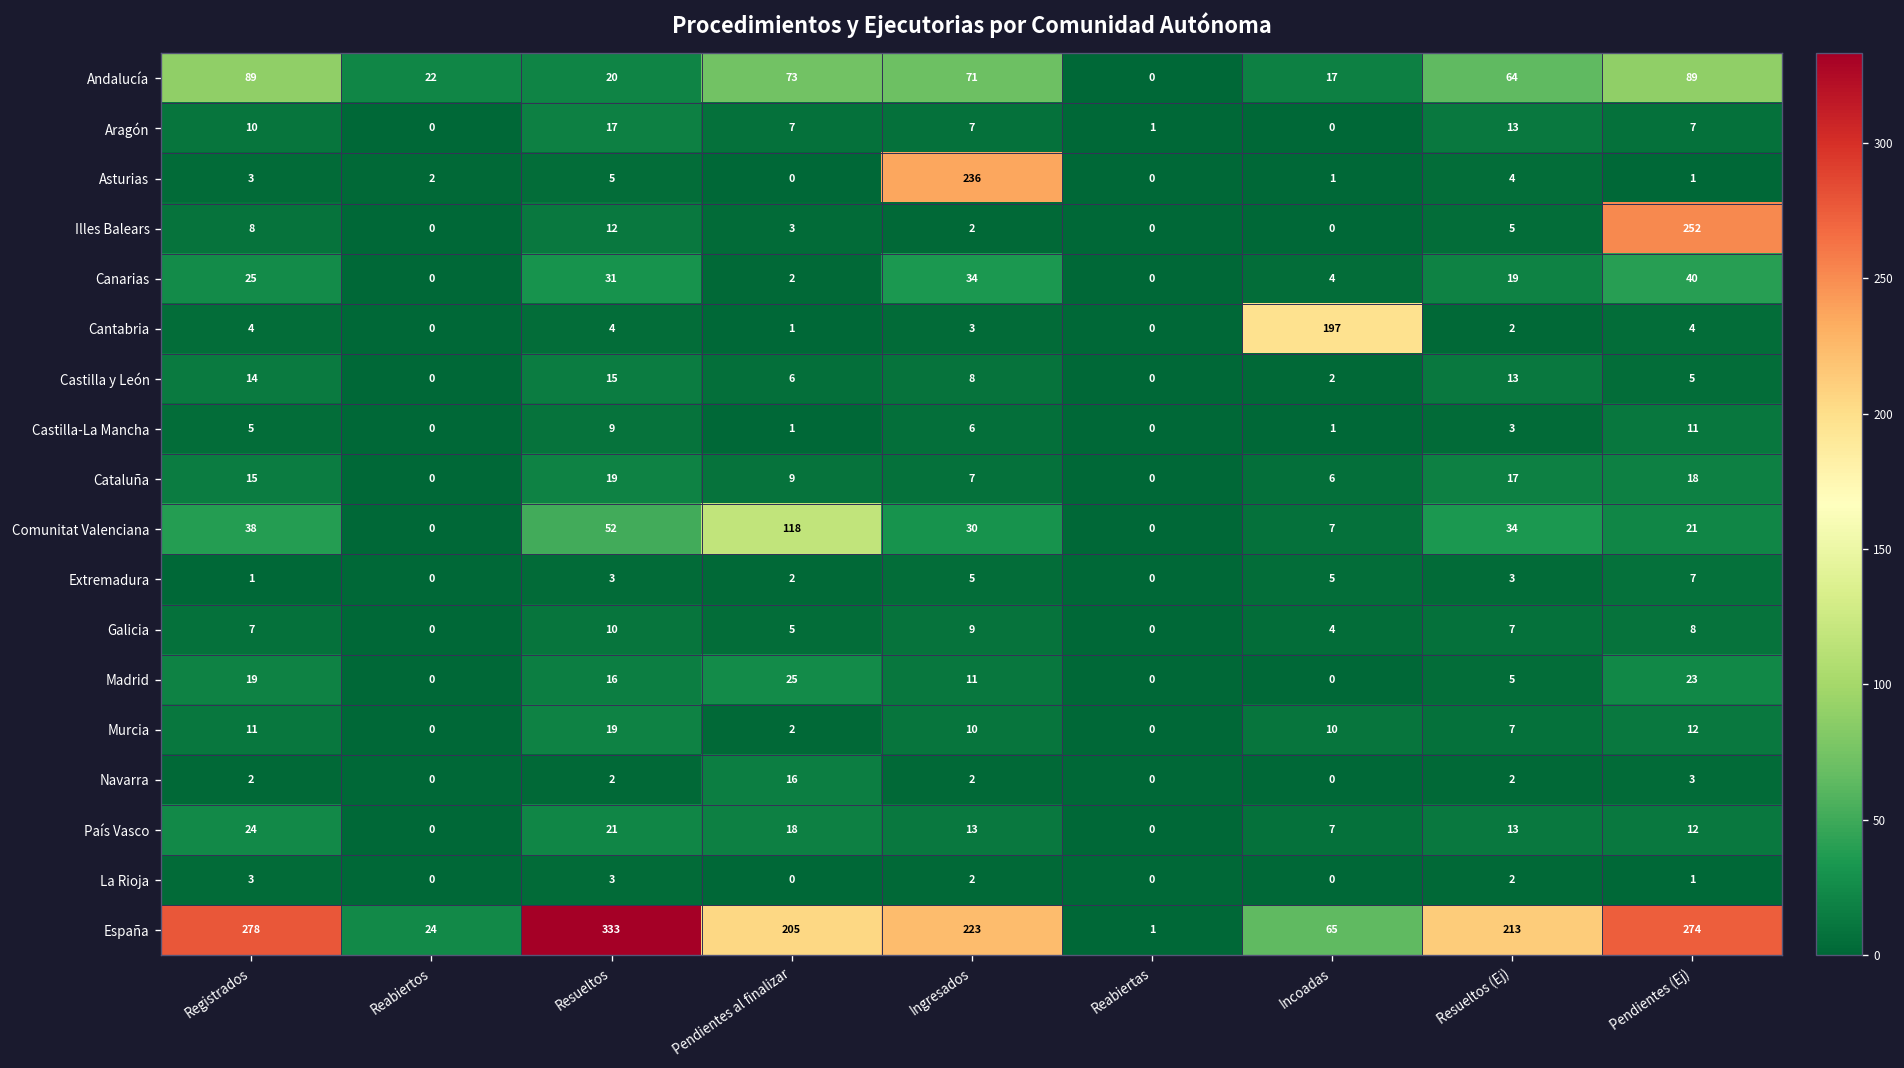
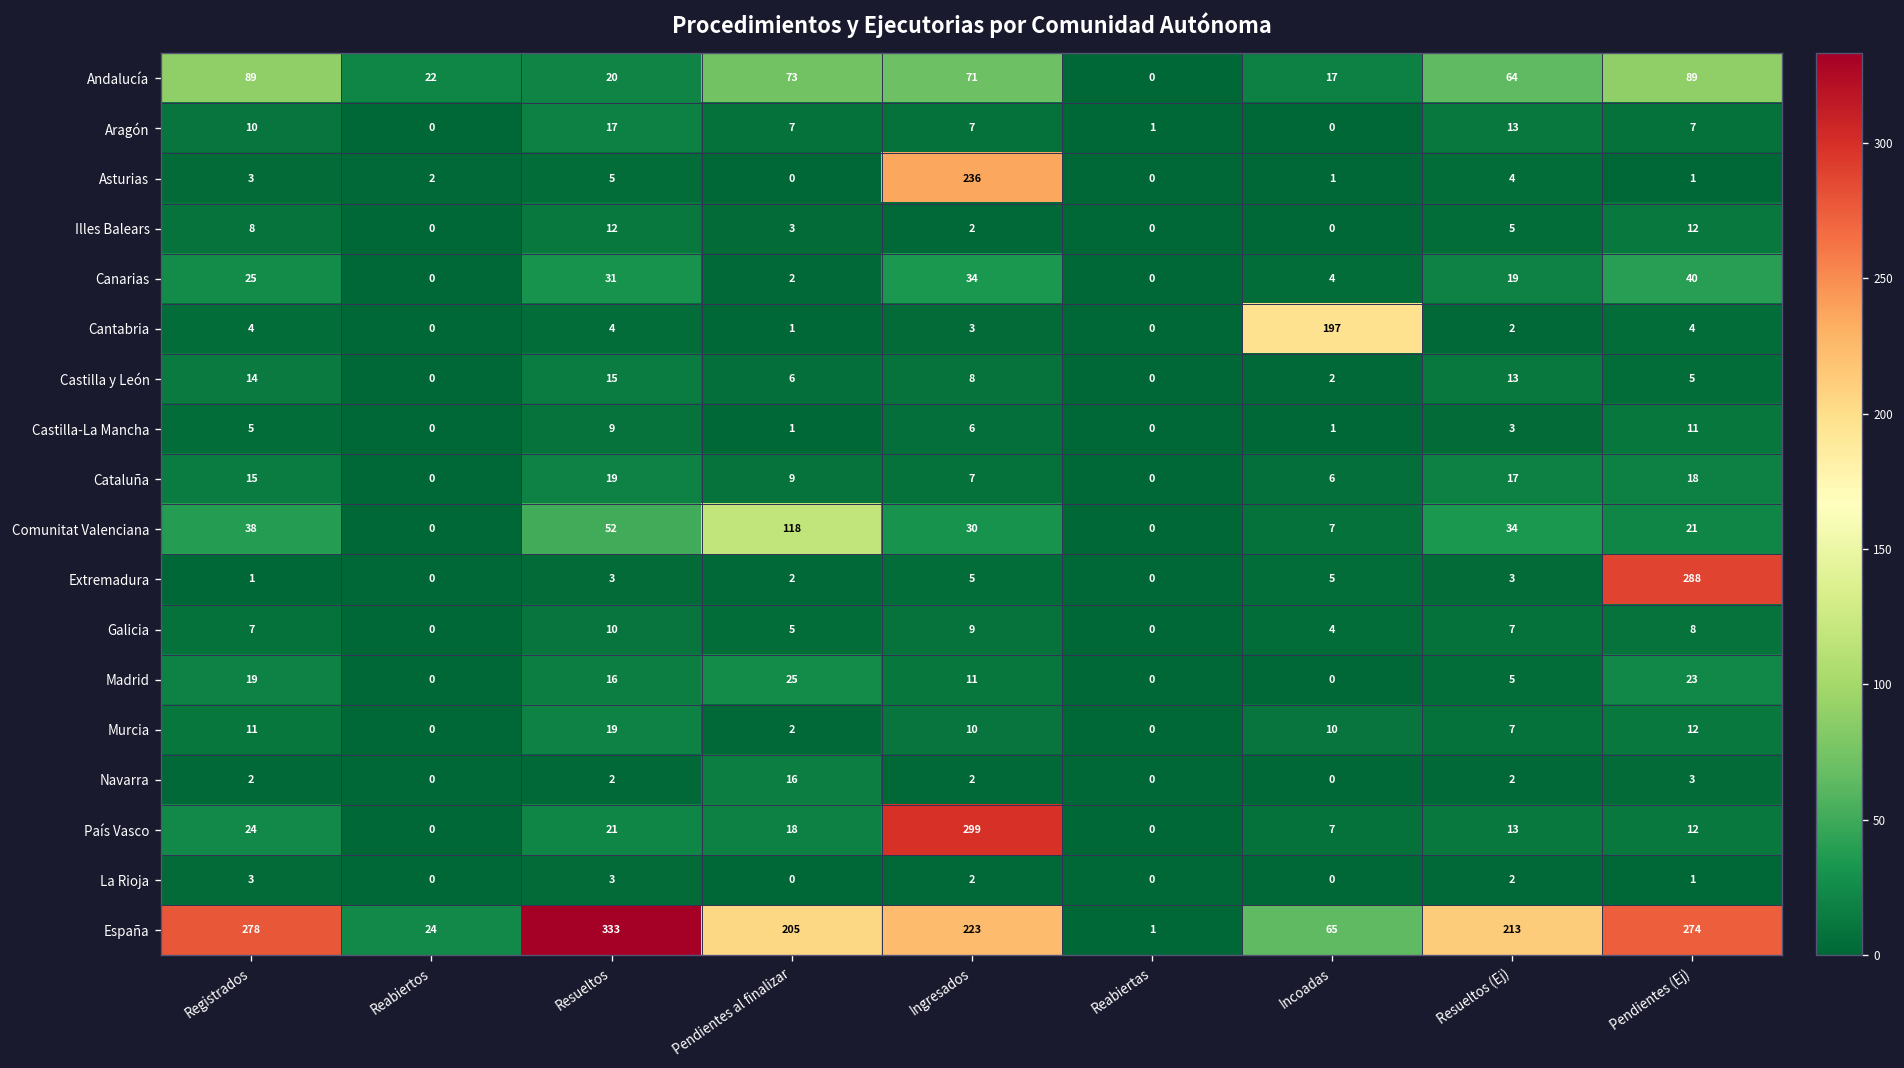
Illes Balears, Pendientes (Ej): 252 -> 12
Extremadura, Pendientes (Ej): 7 -> 288
País Vasco, Ingresados: 13 -> 299
